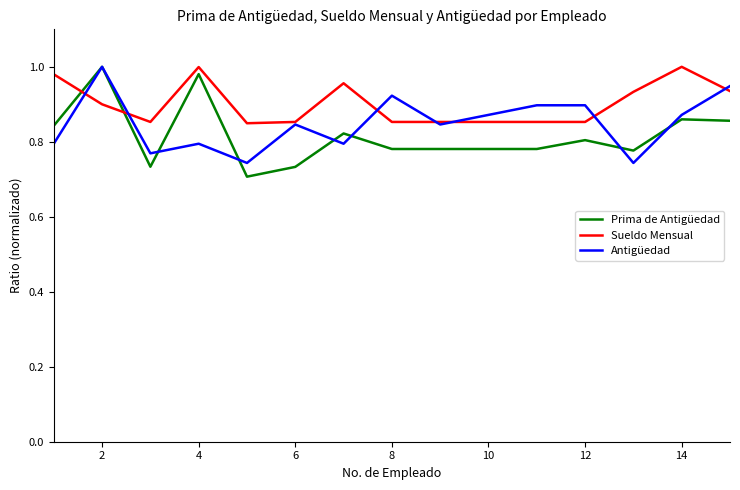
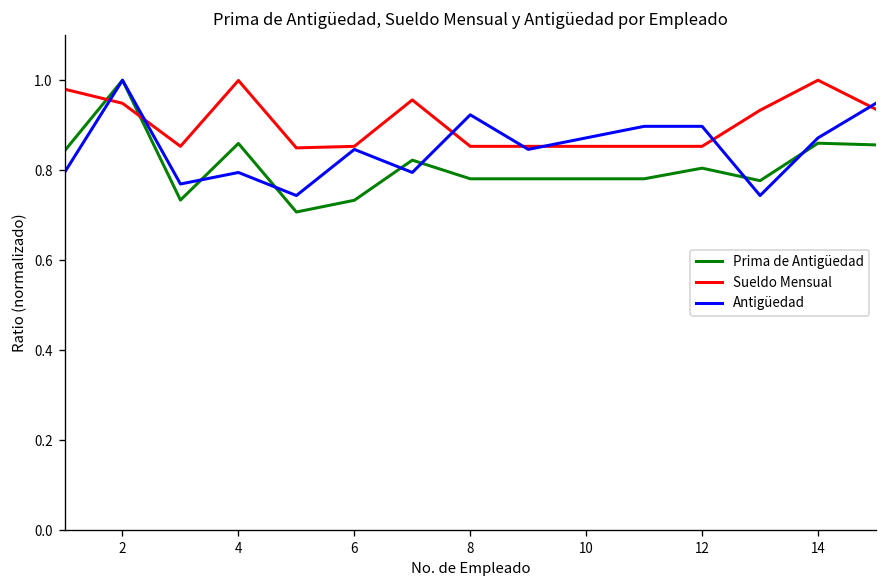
Sueldo Mensual, 2: 0.90 -> 0.95
Prima de Antigüedad, 4: 0.98 -> 0.86
